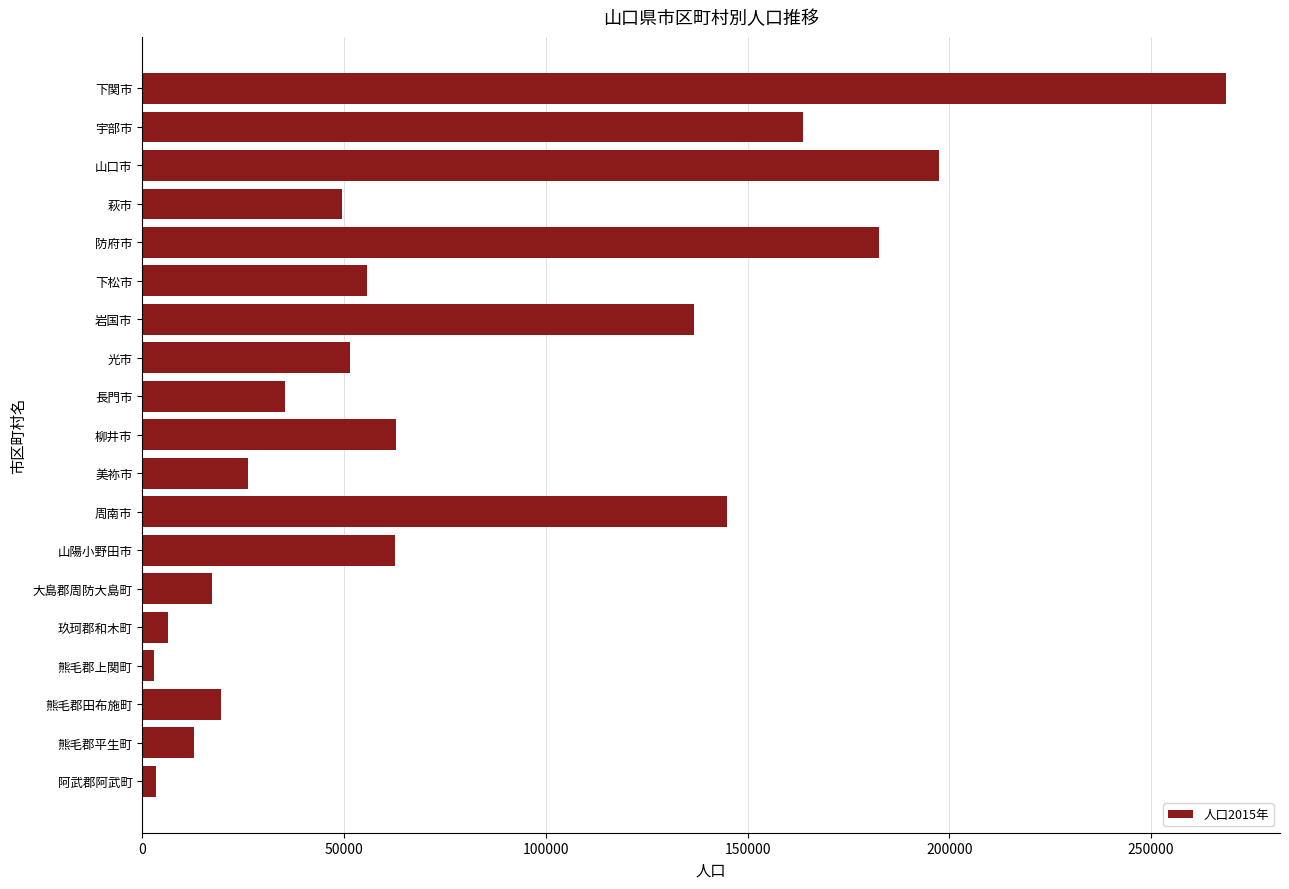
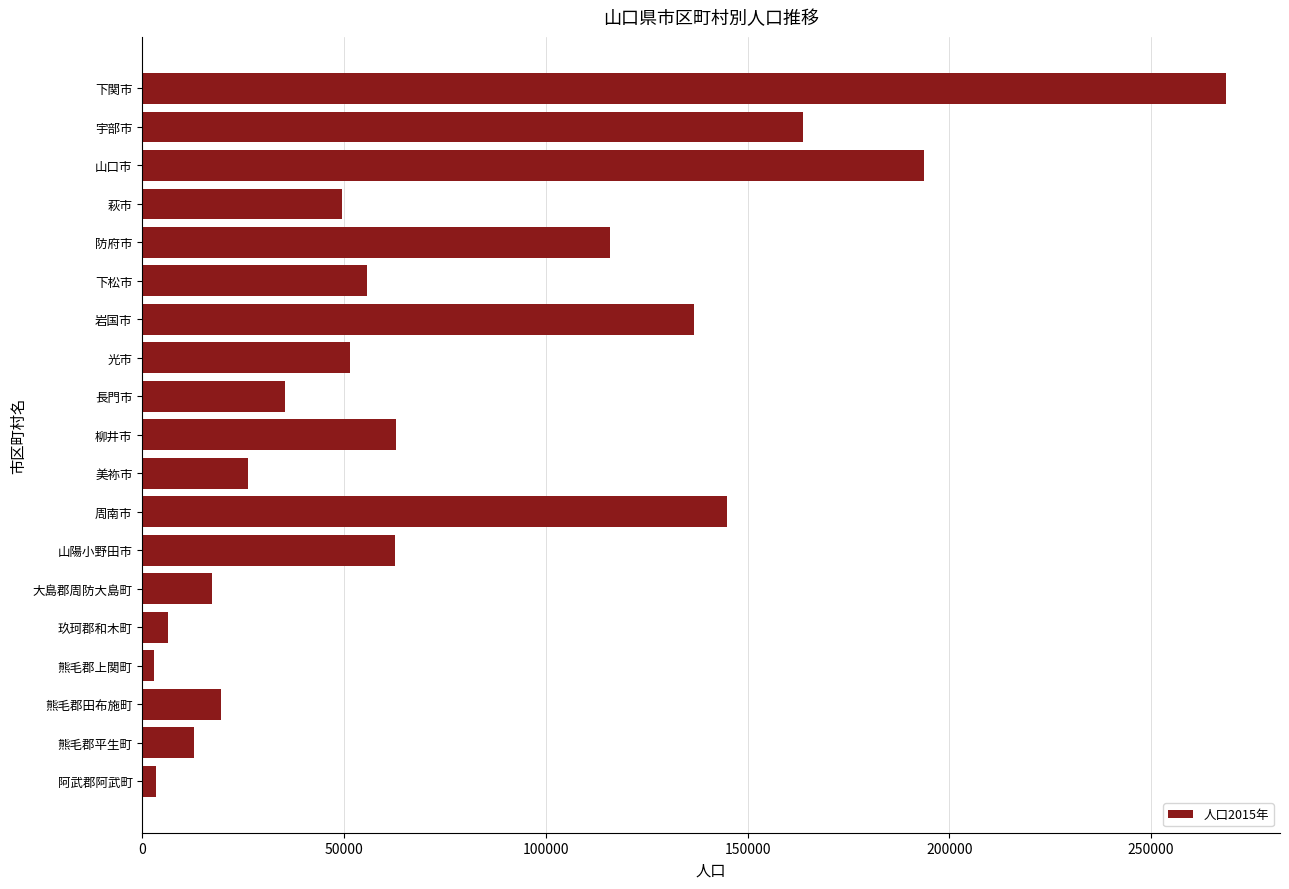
山口市: 197000 -> 194000
防府市: 183000 -> 116000
